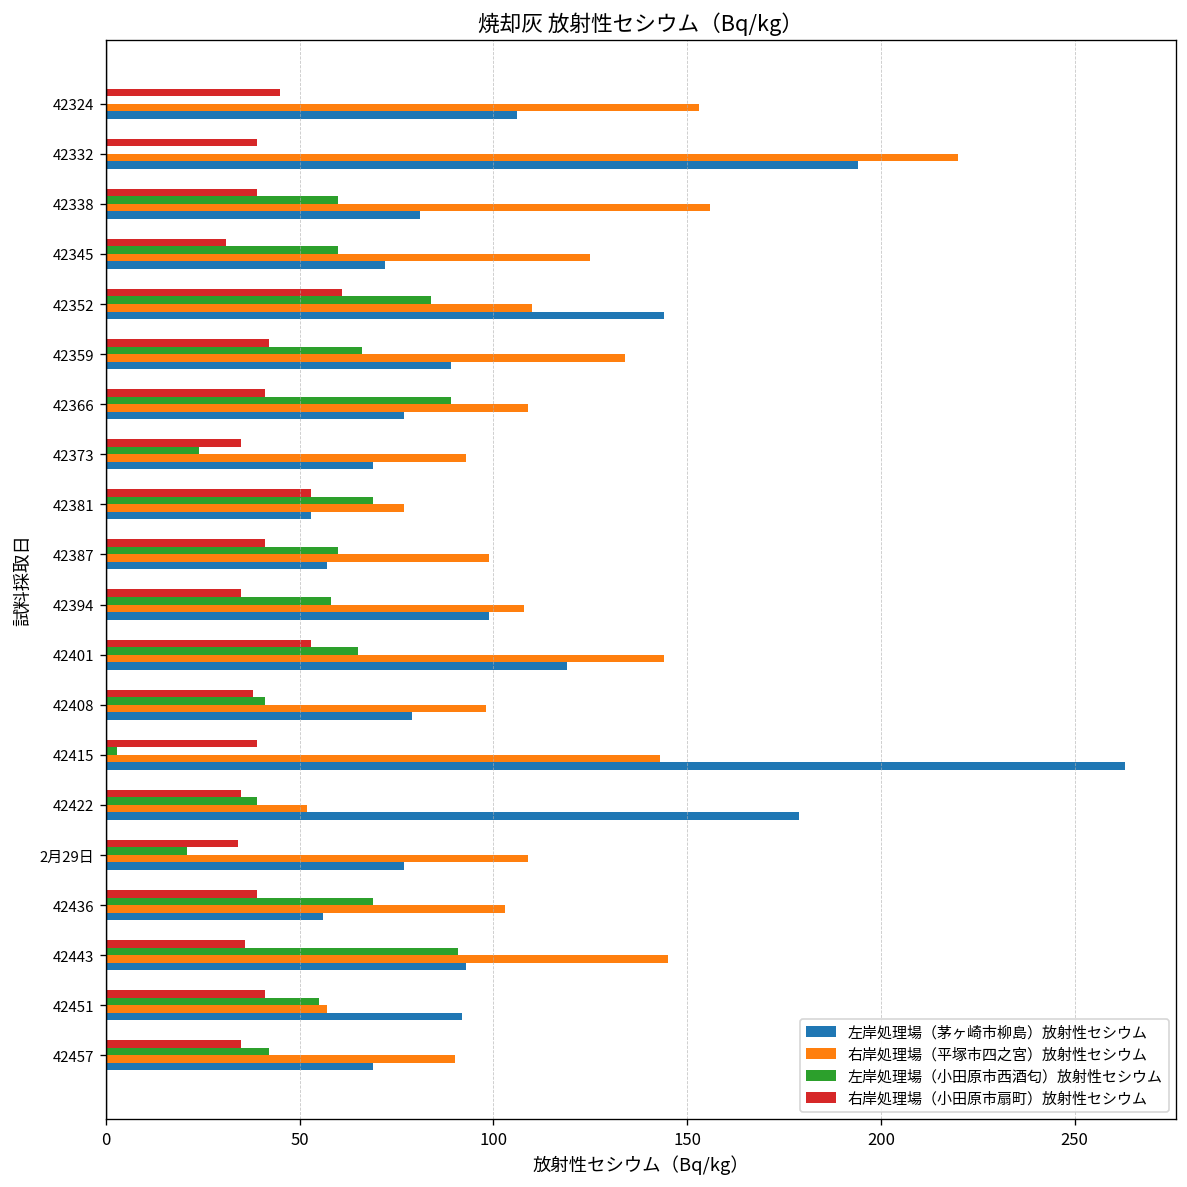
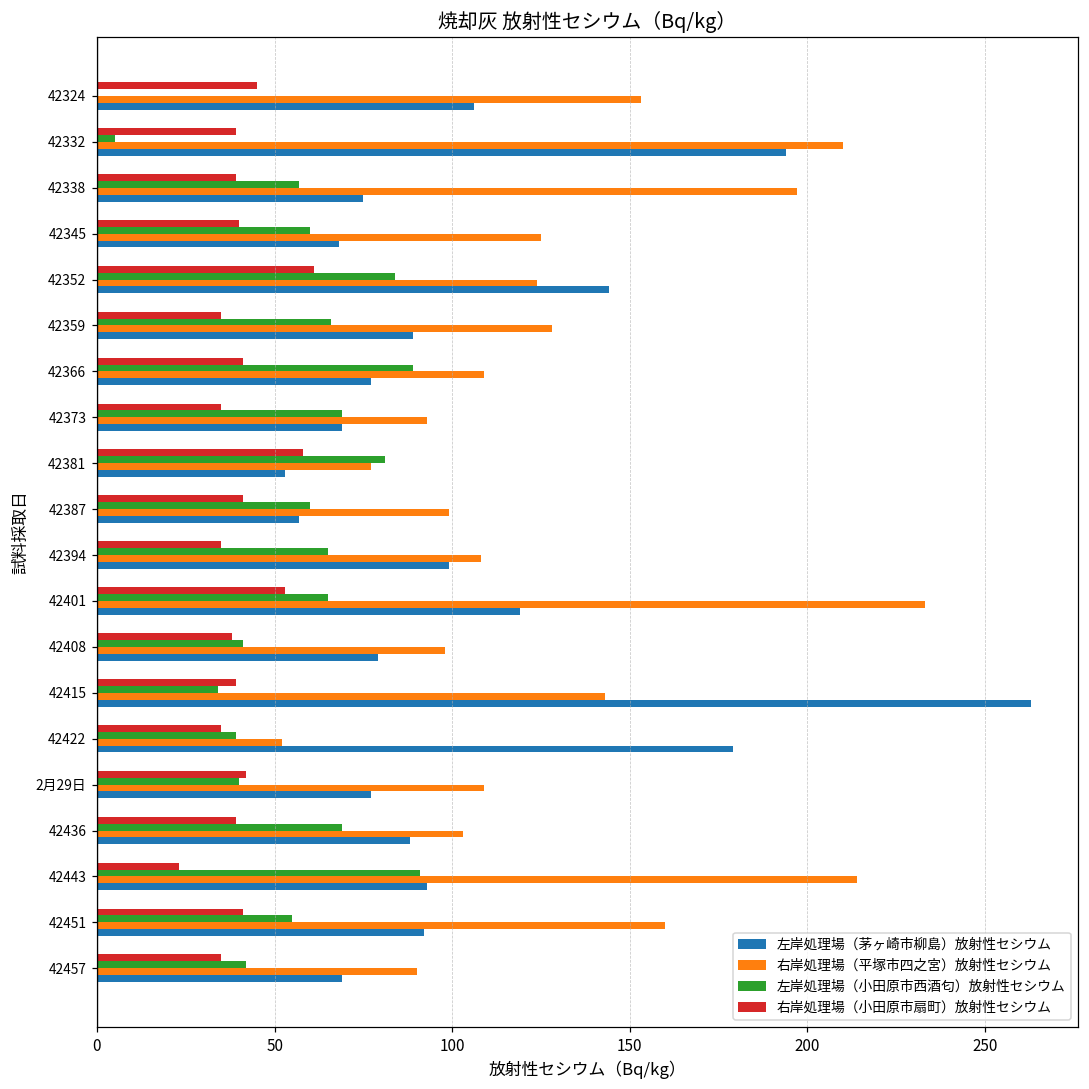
左岸処理場（小田原市西酒匂）放射性セシウム, 42332: 0 -> 5
右岸処理場（平塚市四之宮）放射性セシウム, 42332: 220 -> 210
左岸処理場（小田原市西酒匂）放射性セシウム, 42338: 60 -> 57
右岸処理場（平塚市四之宮）放射性セシウム, 42338: 156 -> 197
左岸処理場（茅ヶ崎市柳島）放射性セシウム, 42338: 81 -> 75
右岸処理場（小田原市扇町）放射性セシウム, 42345: 31 -> 40
左岸処理場（茅ヶ崎市柳島）放射性セシウム, 42345: 72 -> 68
右岸処理場（平塚市四之宮）放射性セシウム, 42352: 110 -> 124
右岸処理場（小田原市扇町）放射性セシウム, 42359: 42 -> 35
右岸処理場（平塚市四之宮）放射性セシウム, 42359: 134 -> 128
左岸処理場（小田原市西酒匂）放射性セシウム, 42373: 24 -> 69
右岸処理場（小田原市扇町）放射性セシウム, 42381: 53 -> 58
左岸処理場（小田原市西酒匂）放射性セシウム, 42381: 69 -> 81
左岸処理場（小田原市西酒匂）放射性セシウム, 42394: 58 -> 65
右岸処理場（平塚市四之宮）放射性セシウム, 42401: 144 -> 233
左岸処理場（小田原市西酒匂）放射性セシウム, 42415: 3 -> 34
右岸処理場（小田原市扇町）放射性セシウム, 2月29日: 34 -> 42
左岸処理場（小田原市西酒匂）放射性セシウム, 2月29日: 21 -> 40
左岸処理場（茅ヶ崎市柳島）放射性セシウム, 42436: 56 -> 88
右岸処理場（小田原市扇町）放射性セシウム, 42443: 36 -> 23
右岸処理場（平塚市四之宮）放射性セシウム, 42443: 145 -> 214
右岸処理場（平塚市四之宮）放射性セシウム, 42451: 57 -> 160
